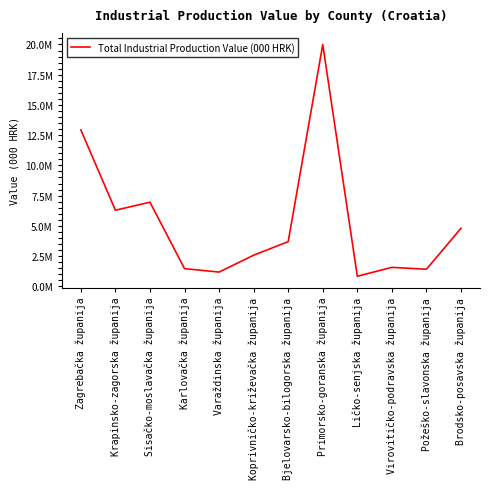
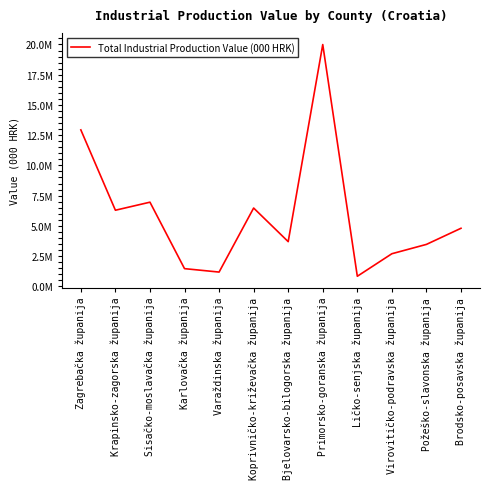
Koprivničko-križevačka županija: 2600000 -> 6500000
Virovitičko-podravska županija: 1600000 -> 2700000
Požeško-slavonska županija: 1400000 -> 3500000
